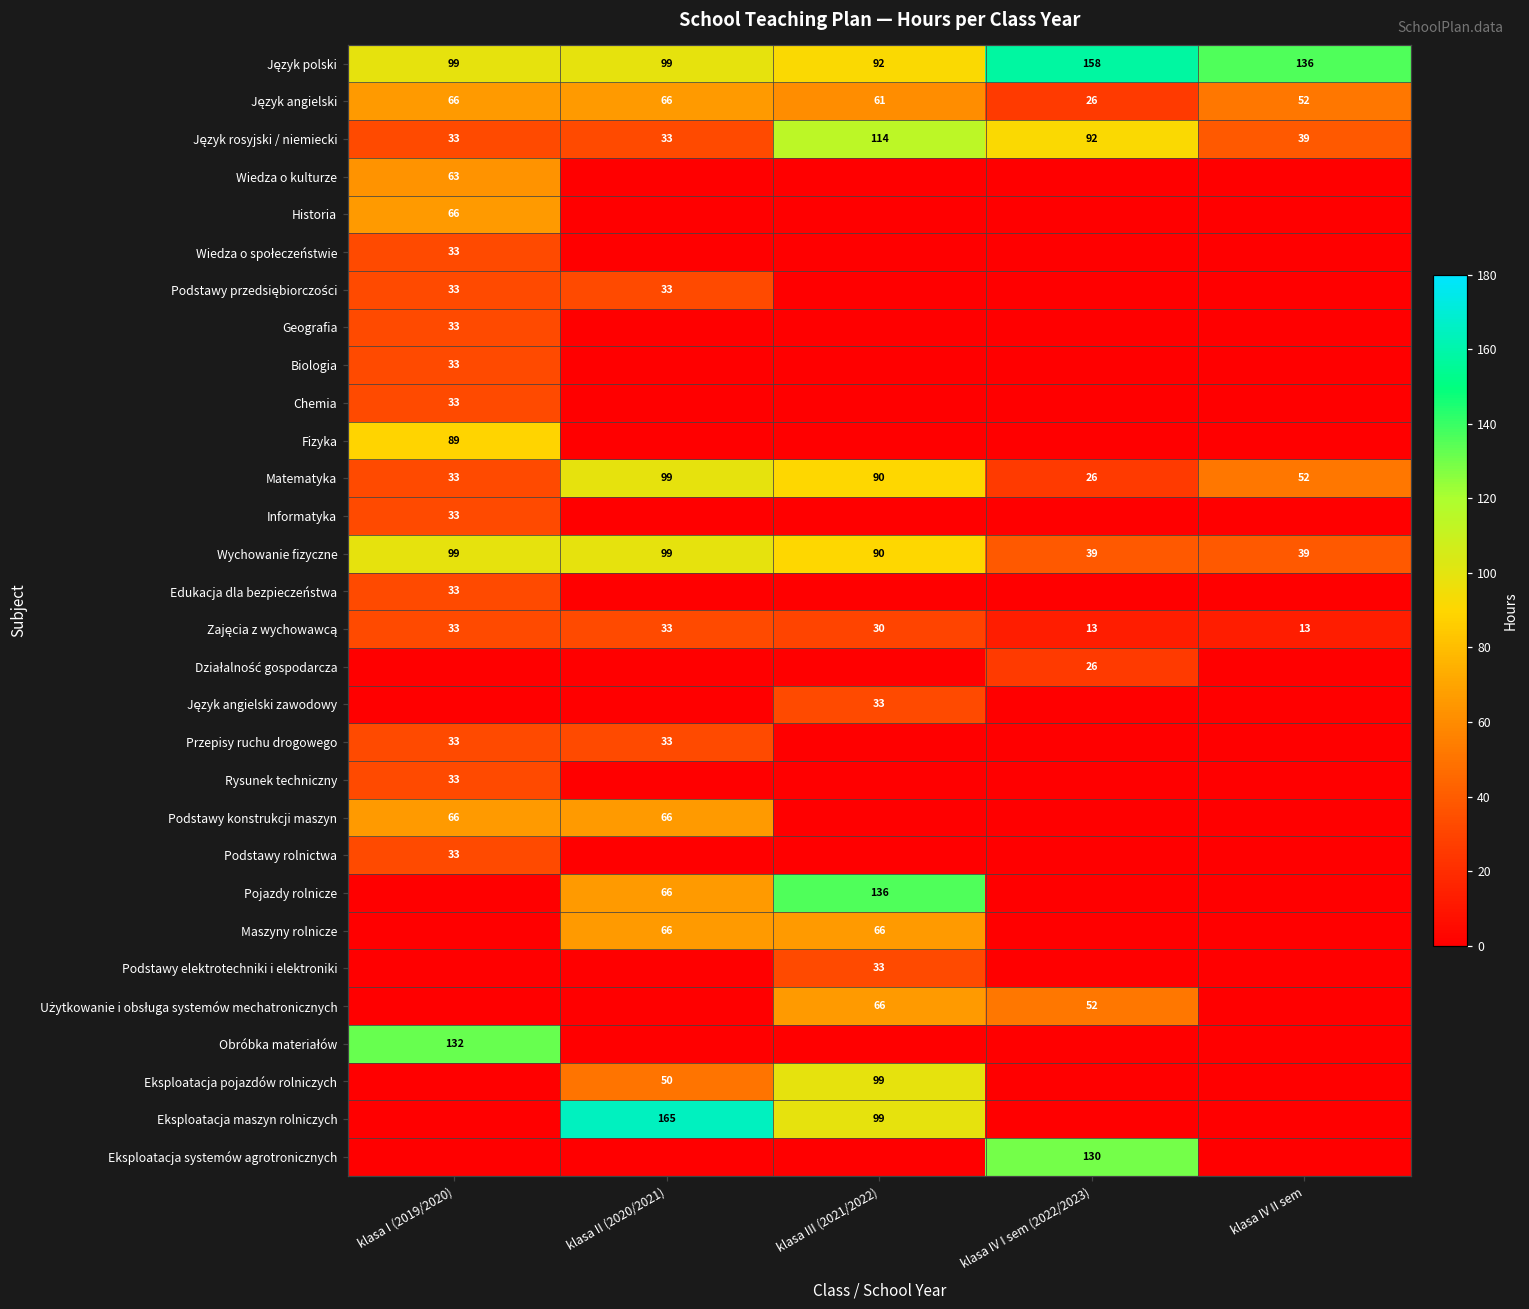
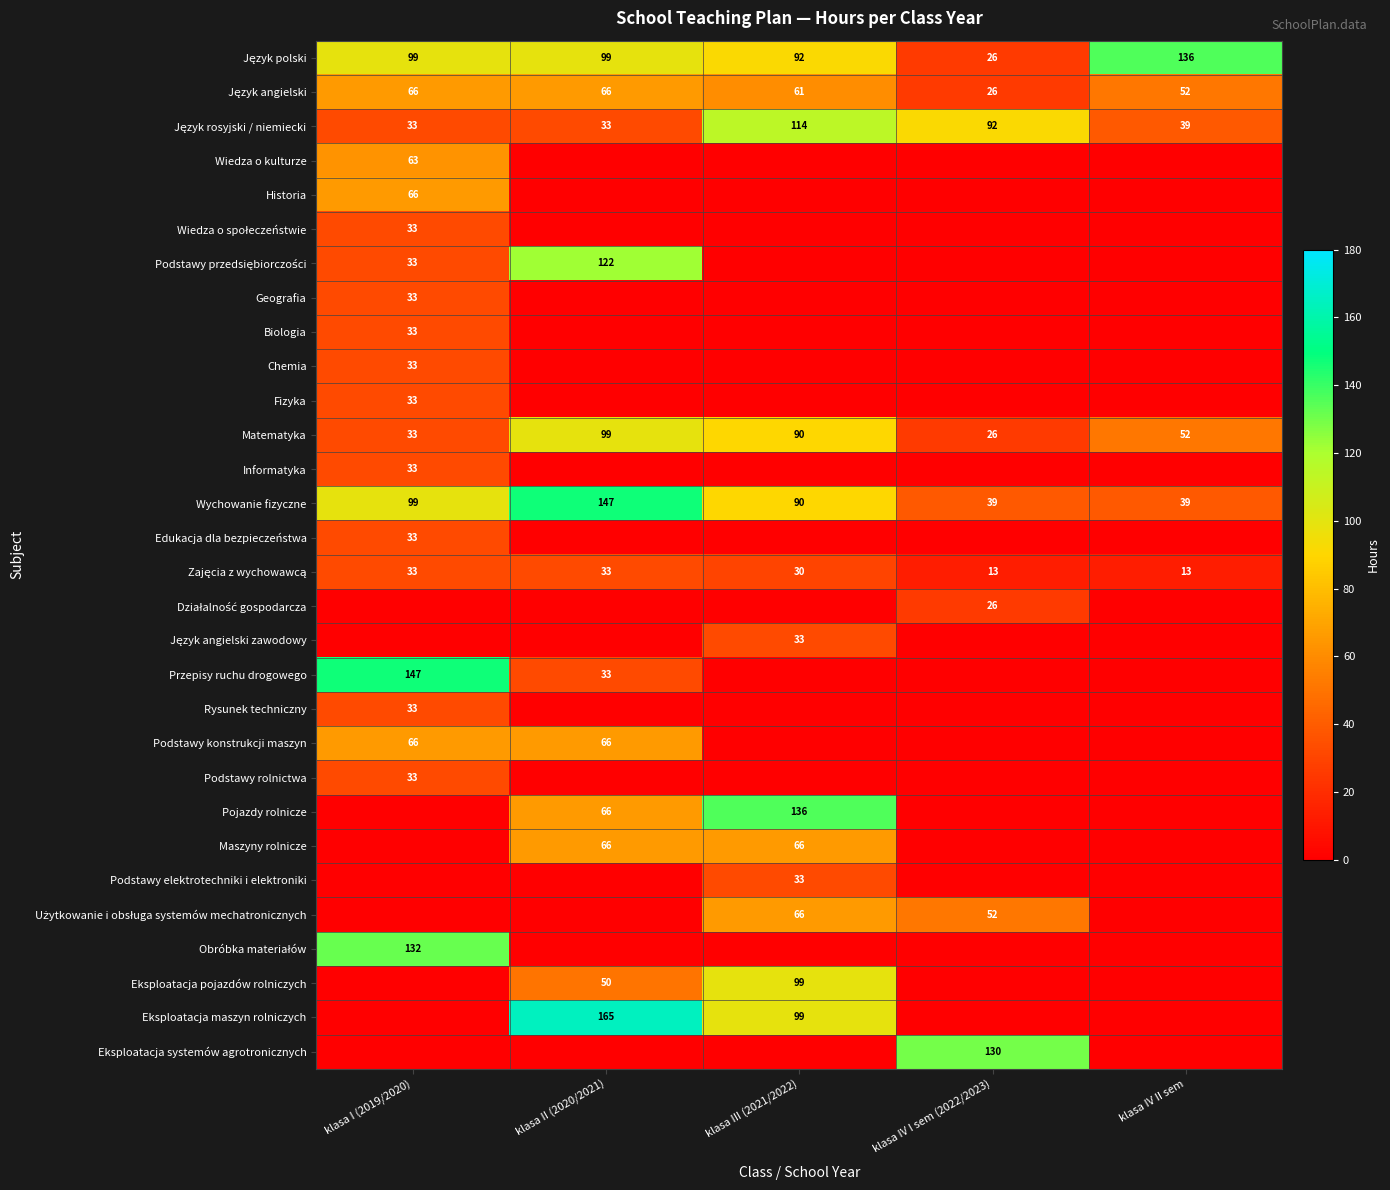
Język polski, klasa IV I sem (2022/2023): 158 -> 26
Podstawy przedsiębiorczości, klasa II (2020/2021): 33 -> 122
Fizyka, klasa I (2019/2020): 89 -> 33
Wychowanie fizyczne, klasa II (2020/2021): 99 -> 147
Przepisy ruchu drogowego, klasa I (2019/2020): 33 -> 147
